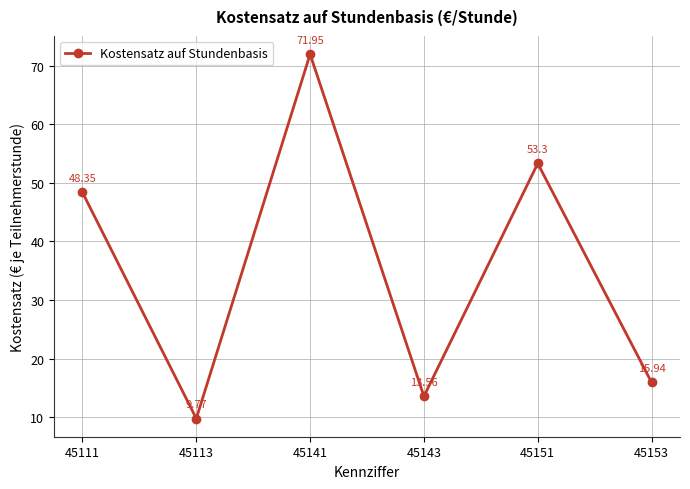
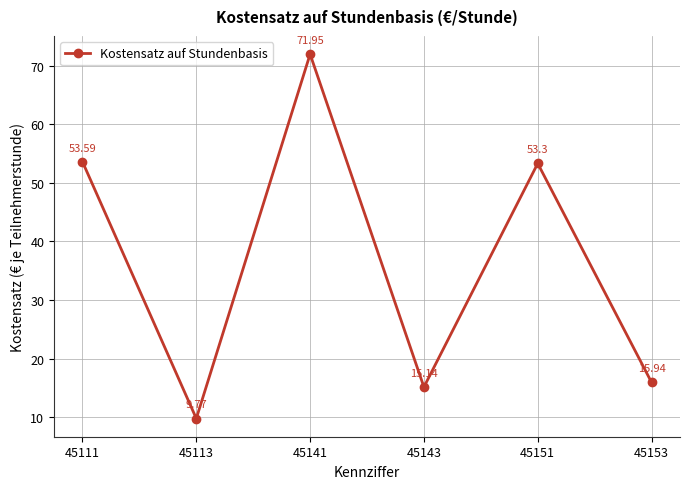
45111: 48.35 -> 53.59
45143: 13.56 -> 15.14
